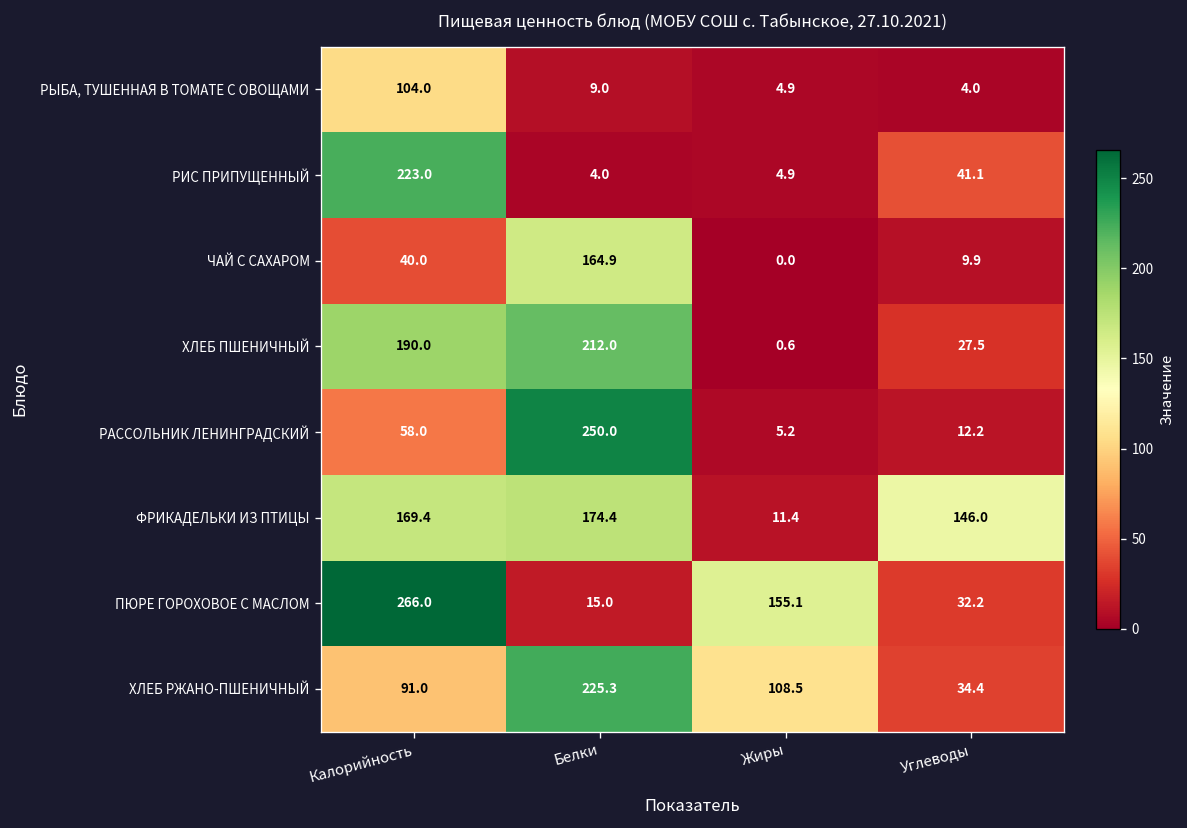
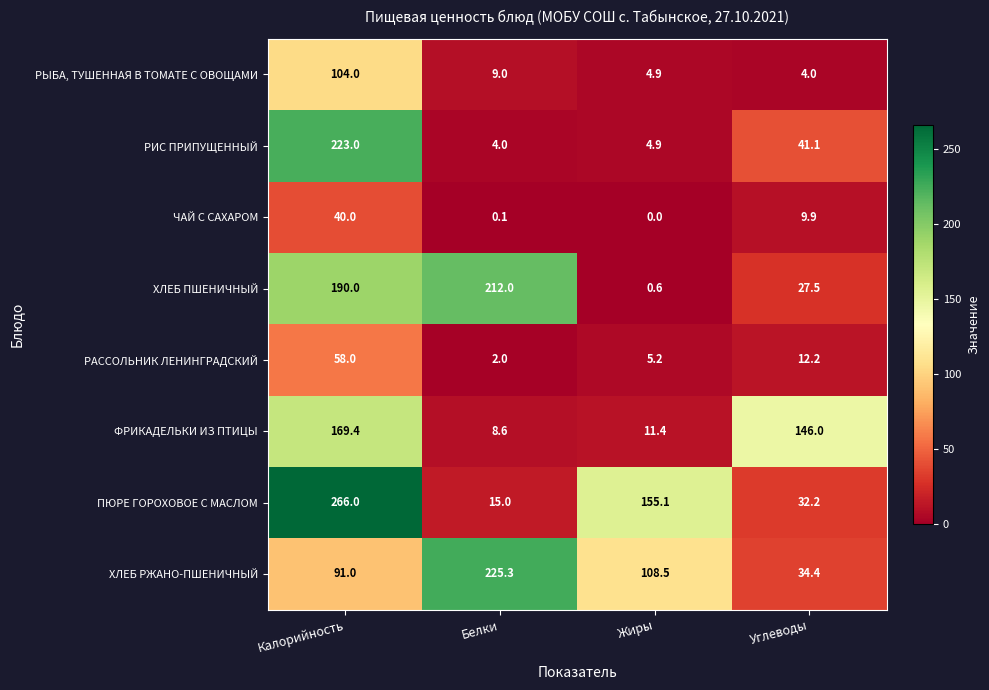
ЧАЙ С САХАРОМ, Белки: 164.9 -> 0.1
РАССОЛЬНИК ЛЕНИНГРАДСКИЙ, Белки: 250.0 -> 2.0
ФРИКАДЕЛЬКИ ИЗ ПТИЦЫ, Белки: 174.4 -> 8.6
